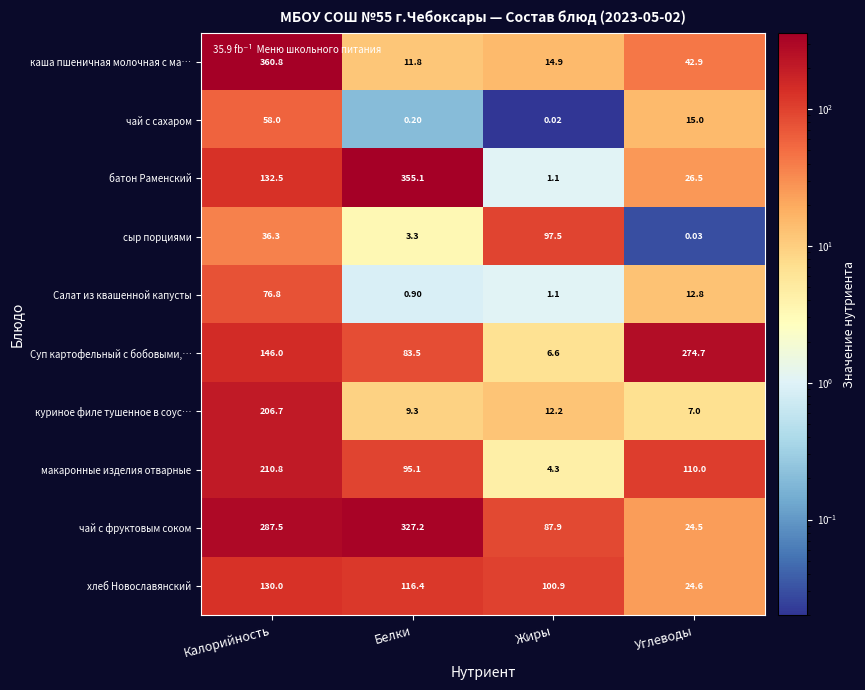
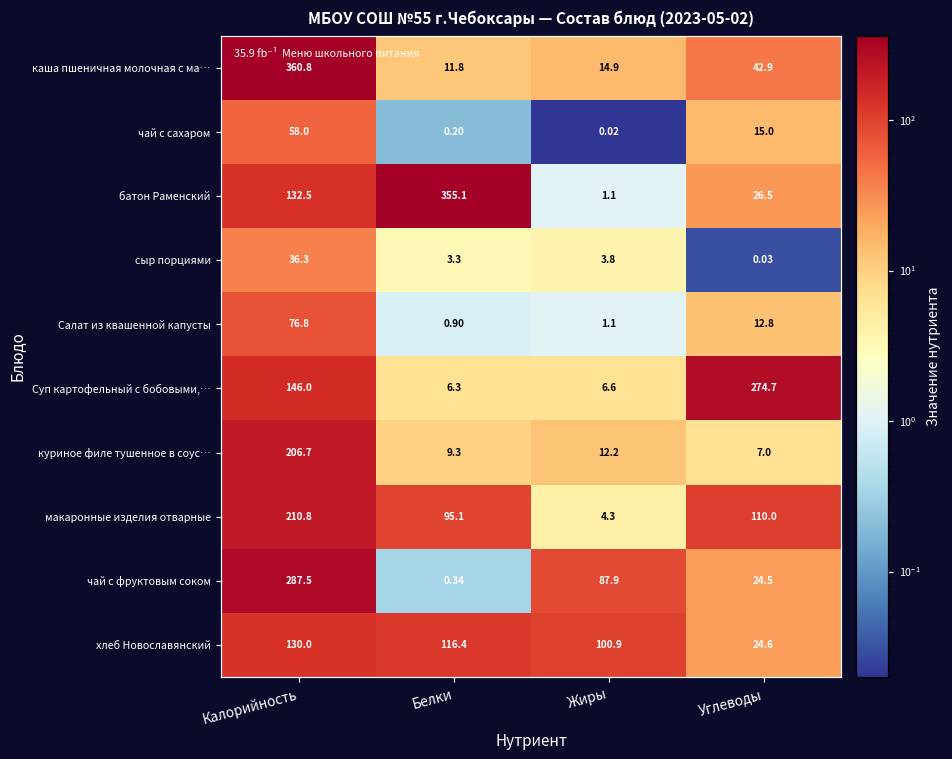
сыр порциями, Жиры: 97.5 -> 3.8
Суп картофельный с бобовыми,…, Белки: 83.5 -> 6.3
чай с фруктовым соком, Белки: 327.2 -> 0.34
